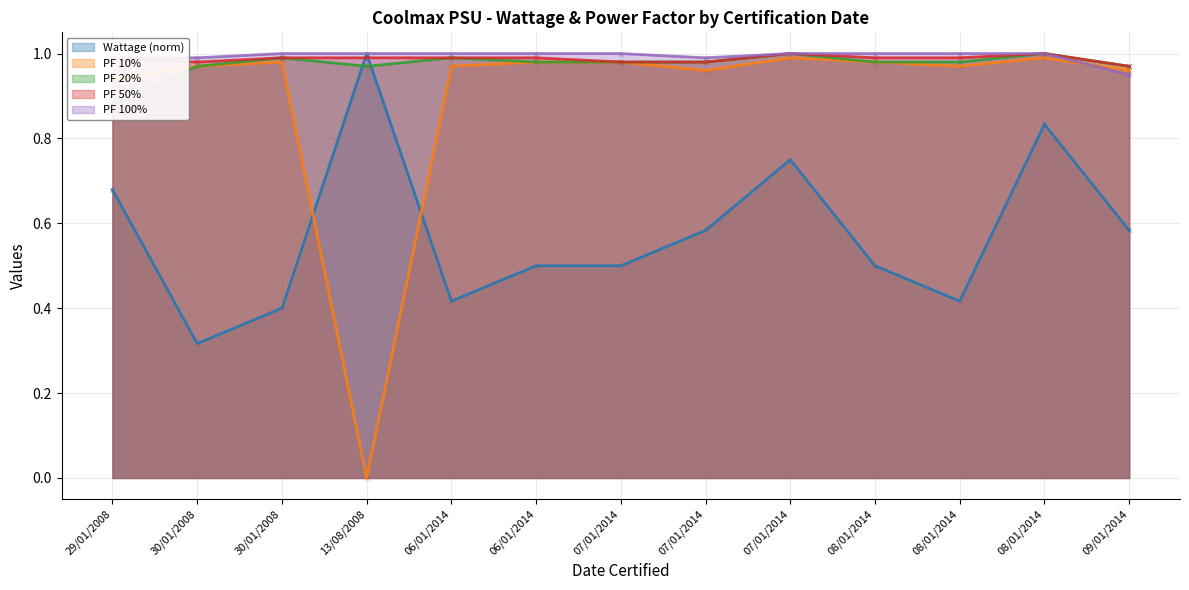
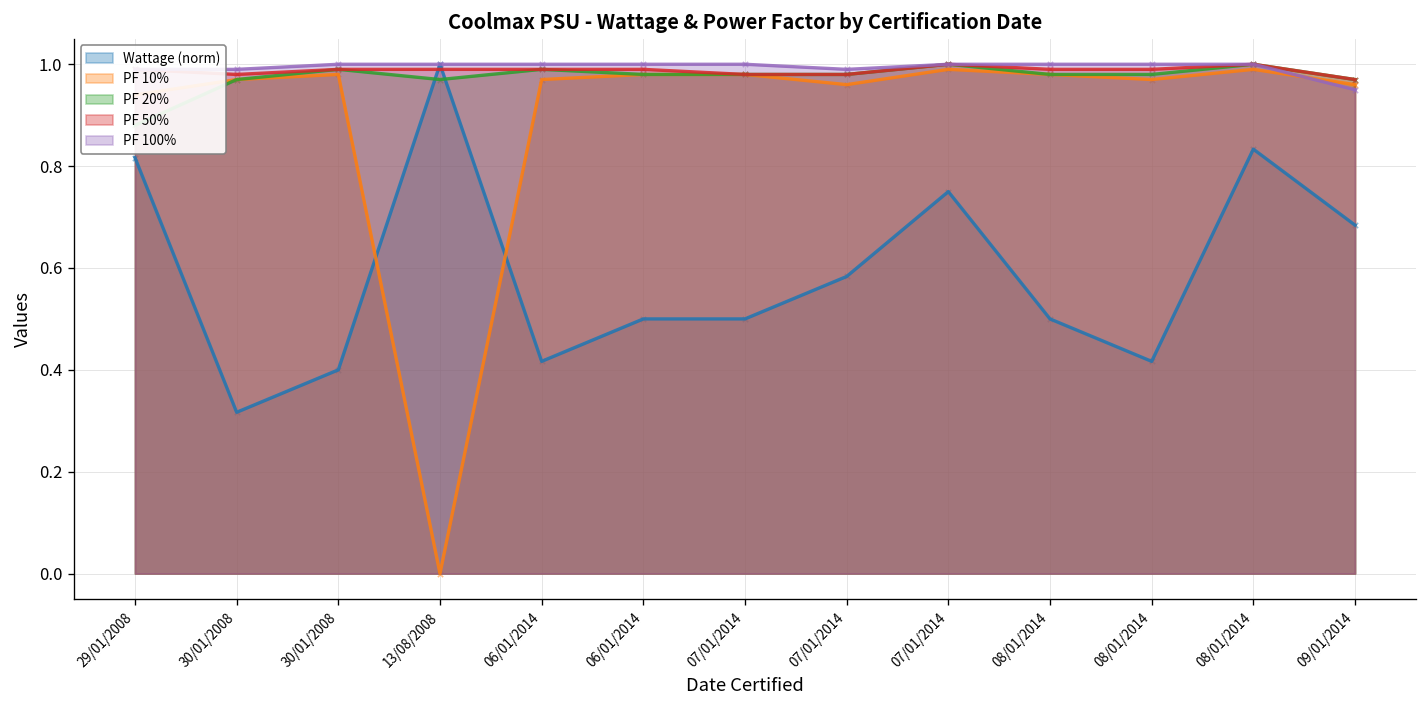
Wattage (norm), 29/01/2008: 0.68 -> 0.82
Wattage (norm), 09/01/2014: 0.58 -> 0.68
